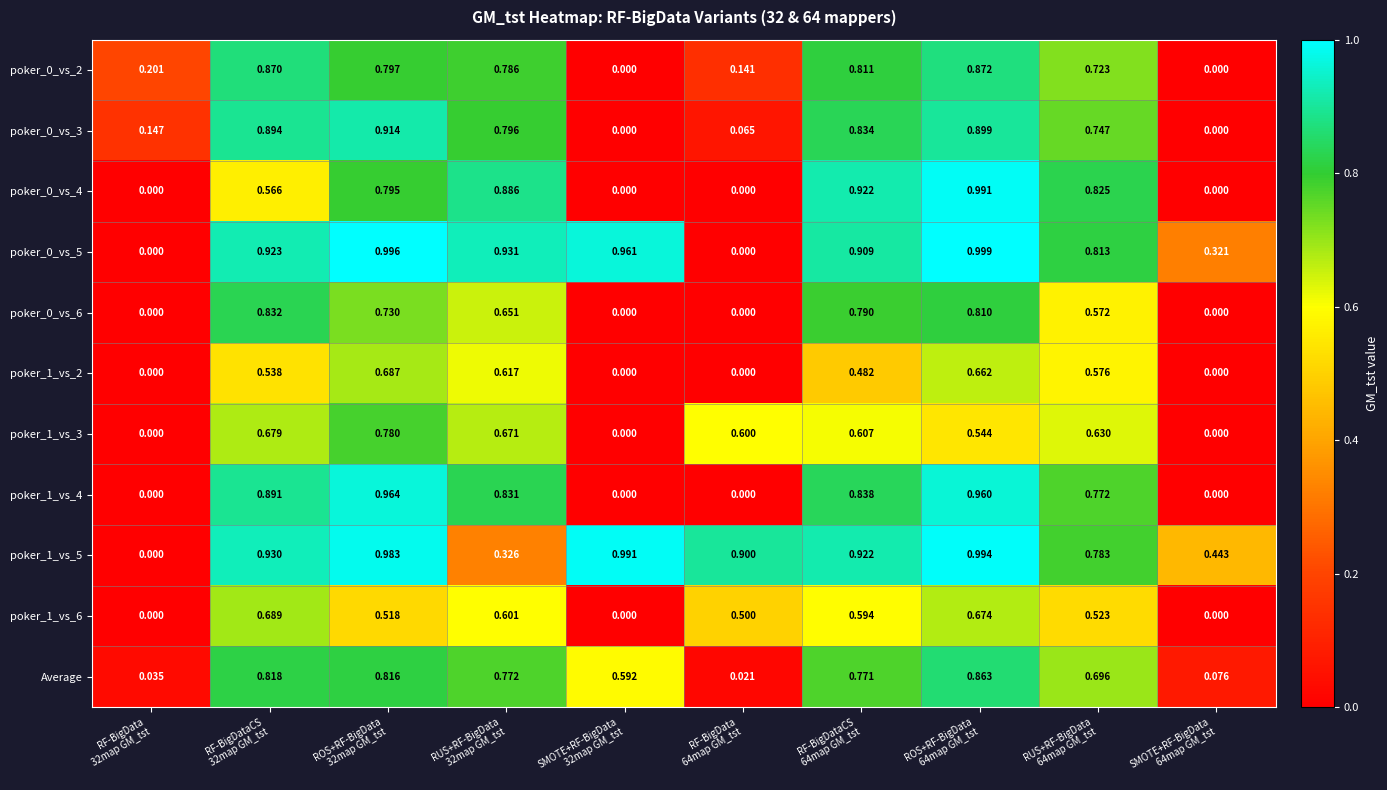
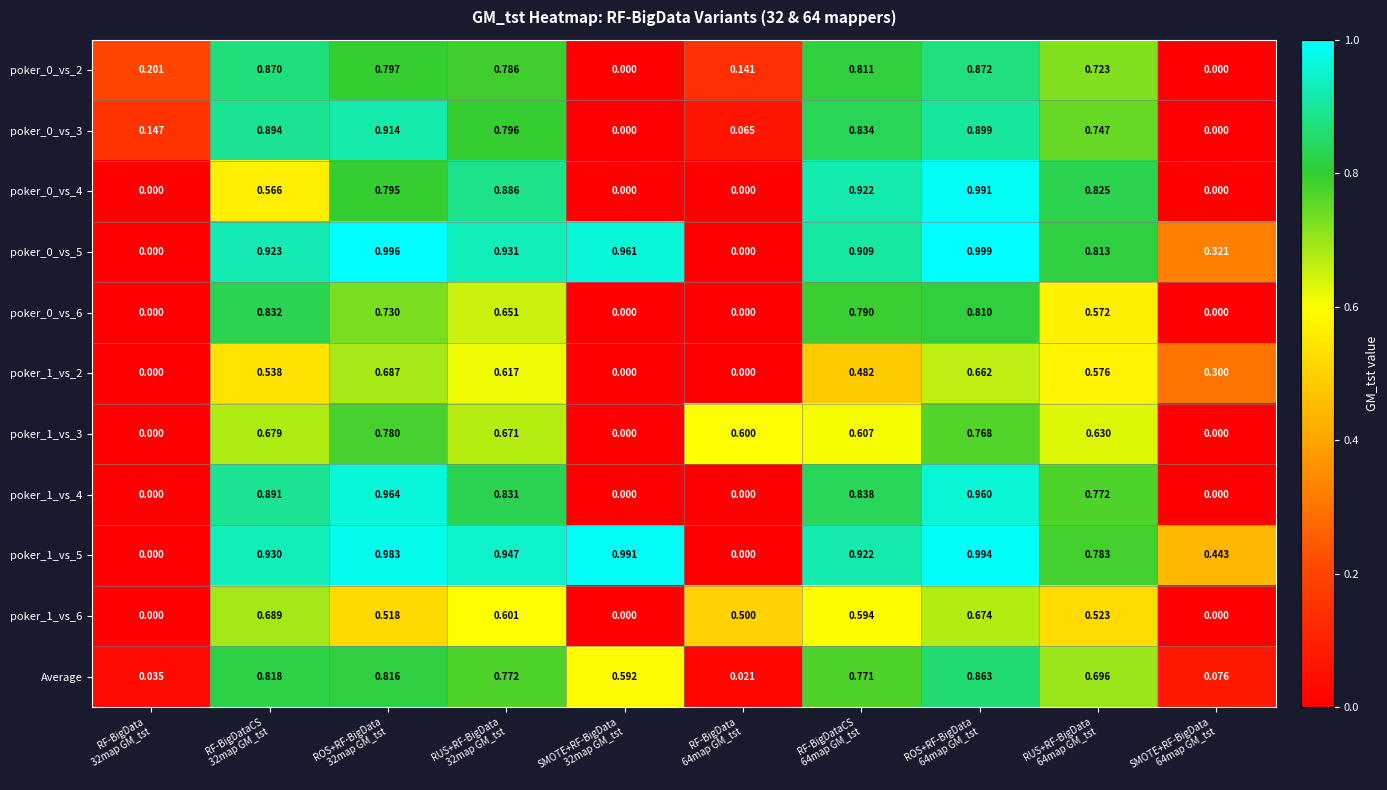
poker_1_vs_2, SMOTE+RF-BigData 64map GM_tst: 0.000 -> 0.300
poker_1_vs_3, ROS+RF-BigData 64map GM_tst: 0.544 -> 0.768
poker_1_vs_5, RUS+RF-BigData 32map GM_tst: 0.326 -> 0.947
poker_1_vs_5, RF-BigData 64map GM_tst: 0.900 -> 0.000
